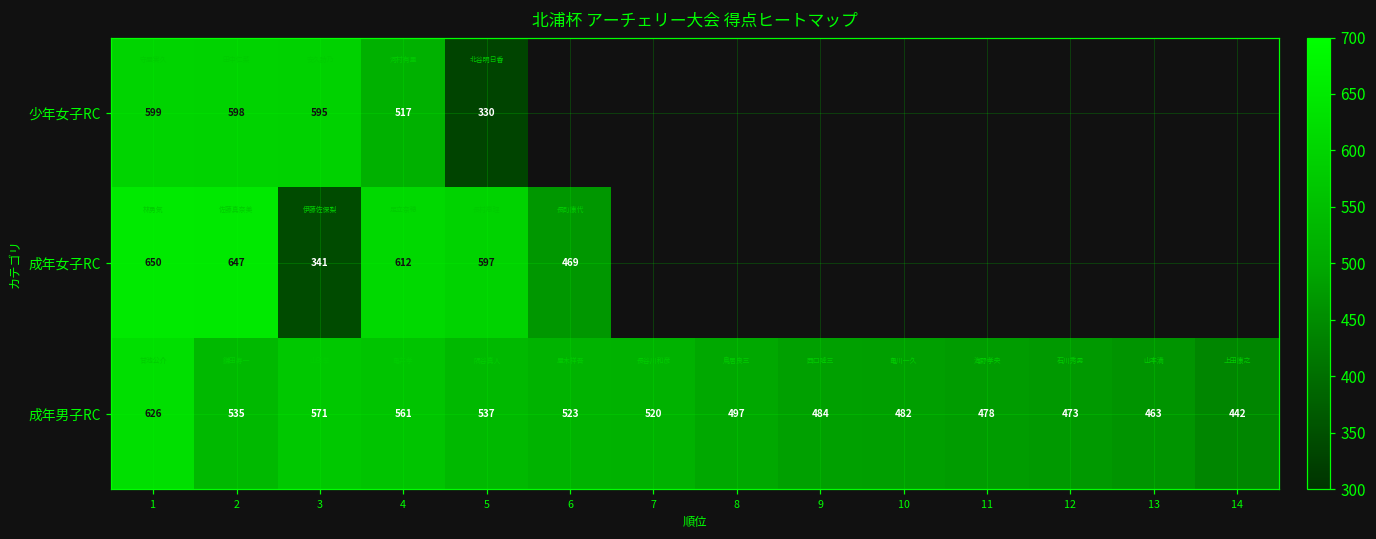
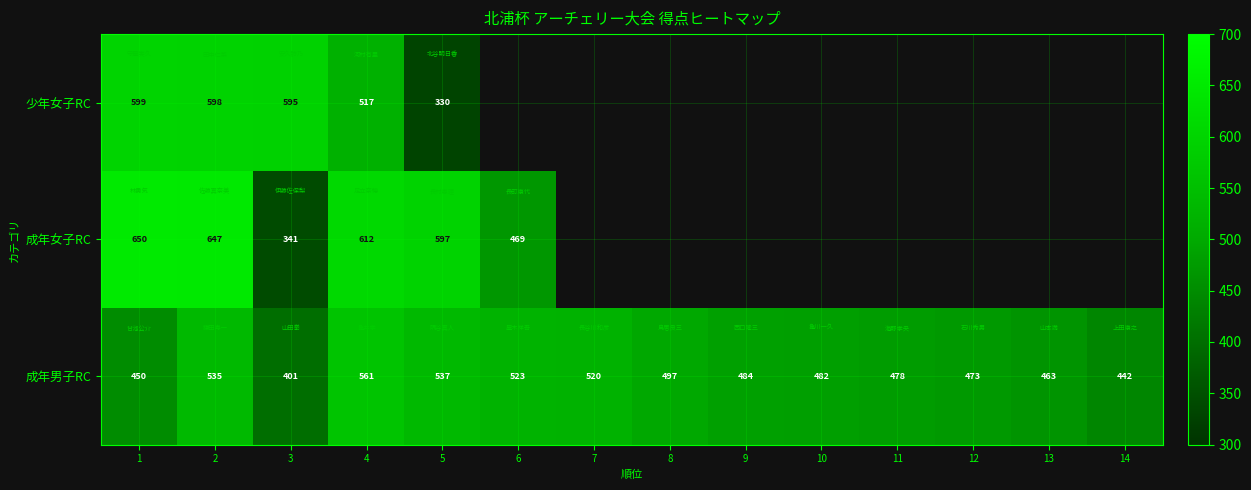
成年男子RC, 1: 626 -> 450
成年男子RC, 3: 571 -> 401
